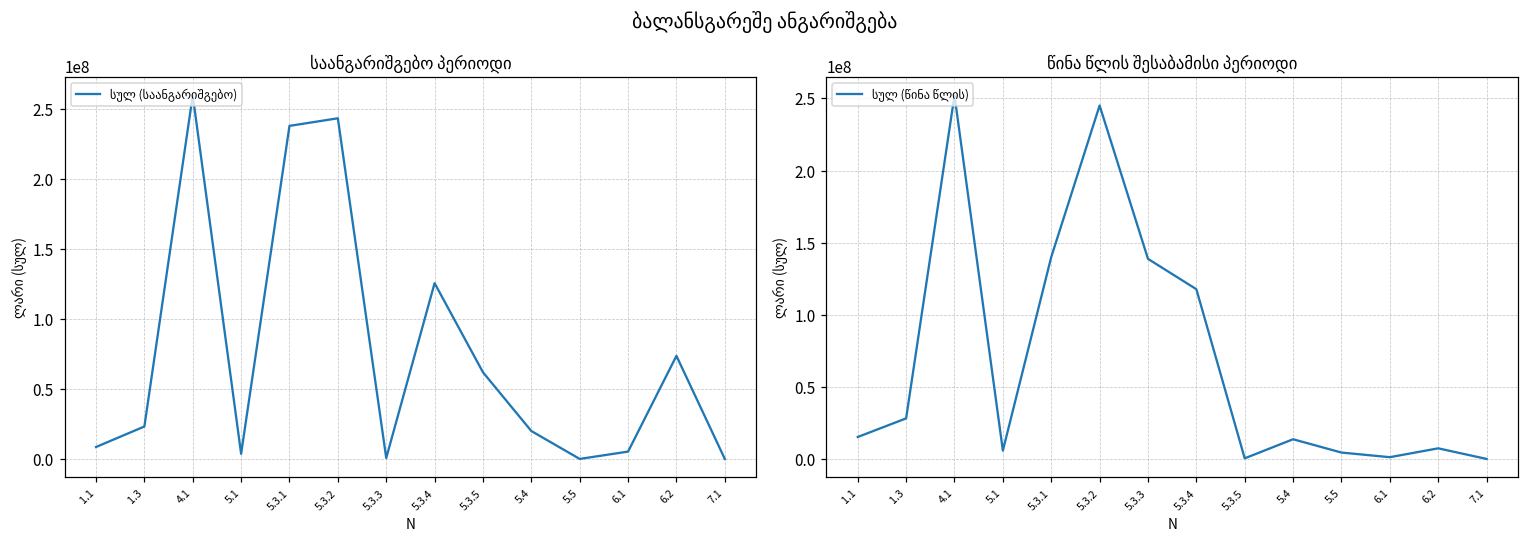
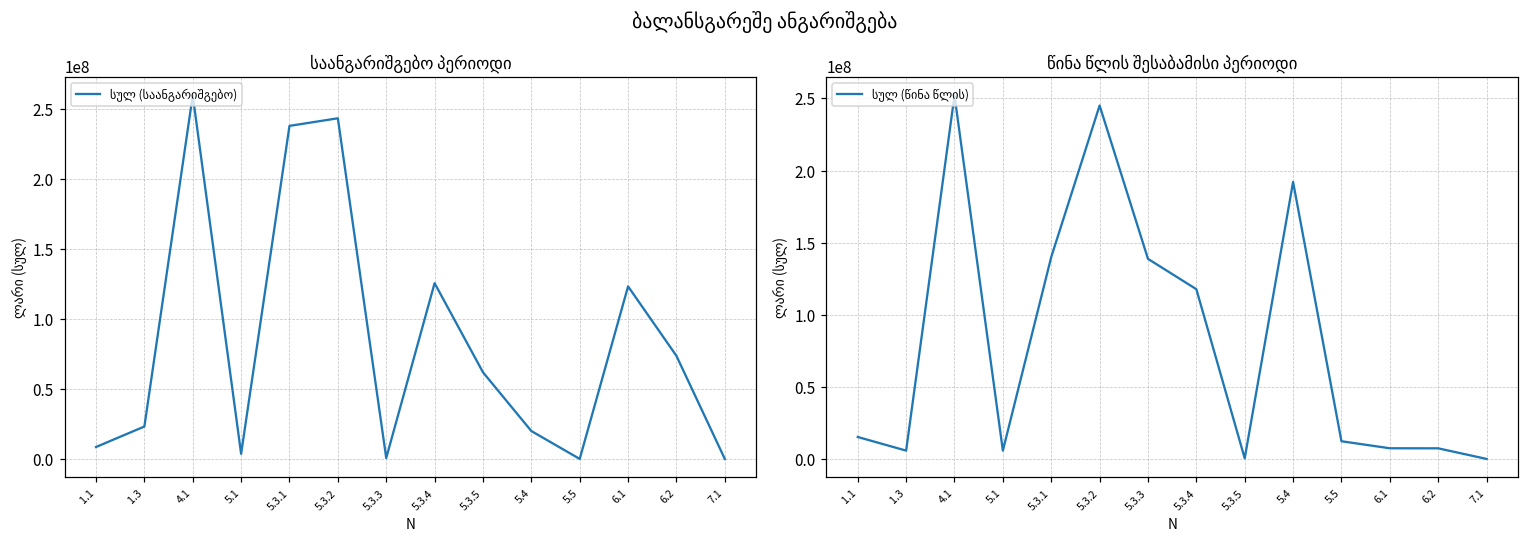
საანგარიშგებო პერიოდი, 6.1: 5000000 -> 123000000
წინა წლის შესაბამისი პერიოდი, 1.3: 28000000 -> 6000000
წინა წლის შესაბამისი პერიოდი, 5.4: 14000000 -> 192000000
წინა წლის შესაბამისი პერიოდი, 5.5: 4000000 -> 12000000
წინა წლის შესაბამისი პერიოდი, 6.1: 1000000 -> 7000000
